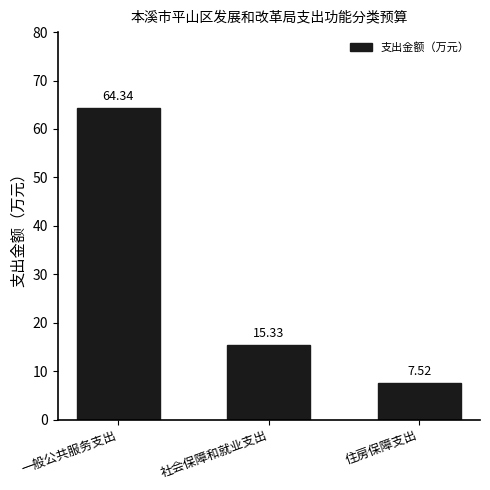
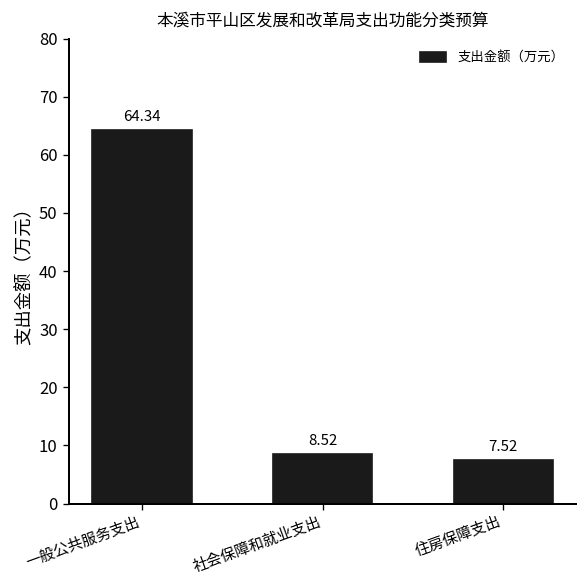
社会保障和就业支出: 15.33 -> 8.52
